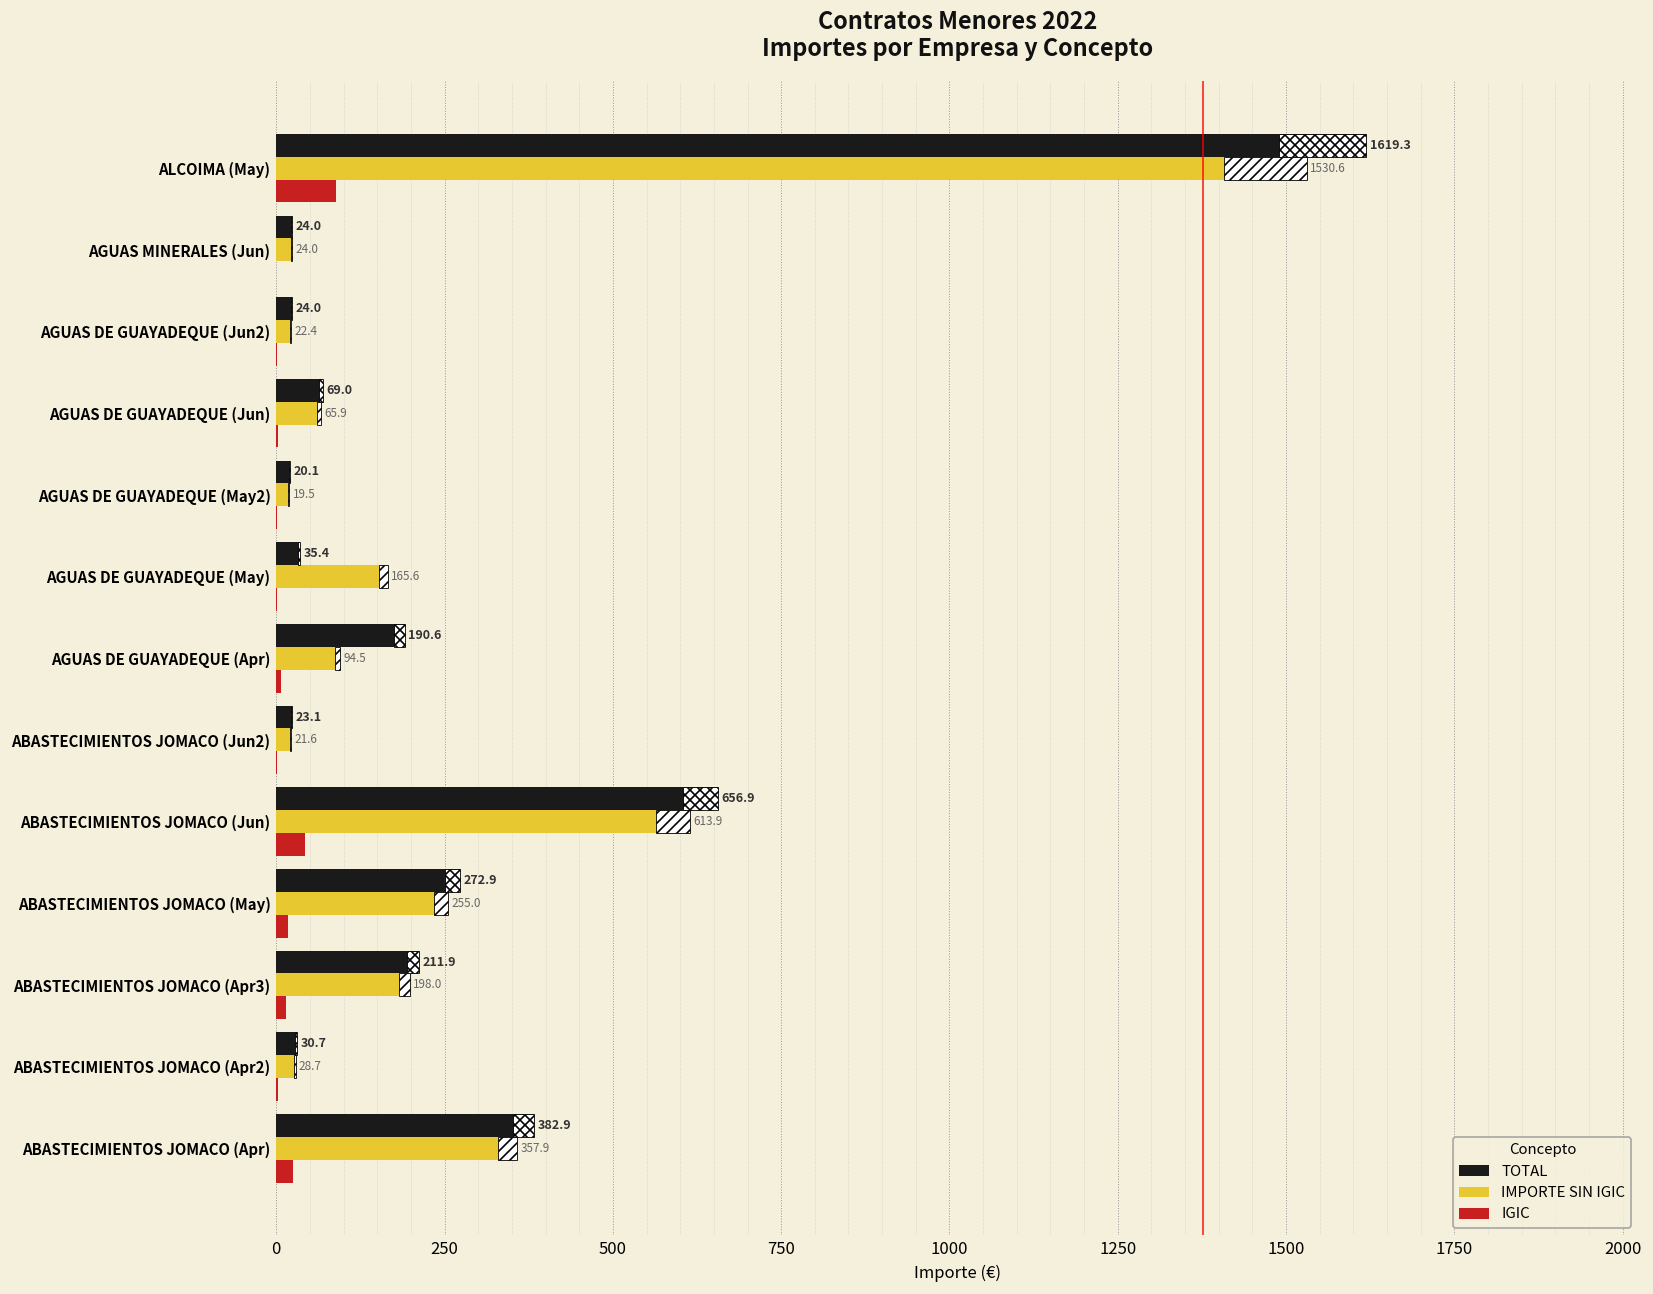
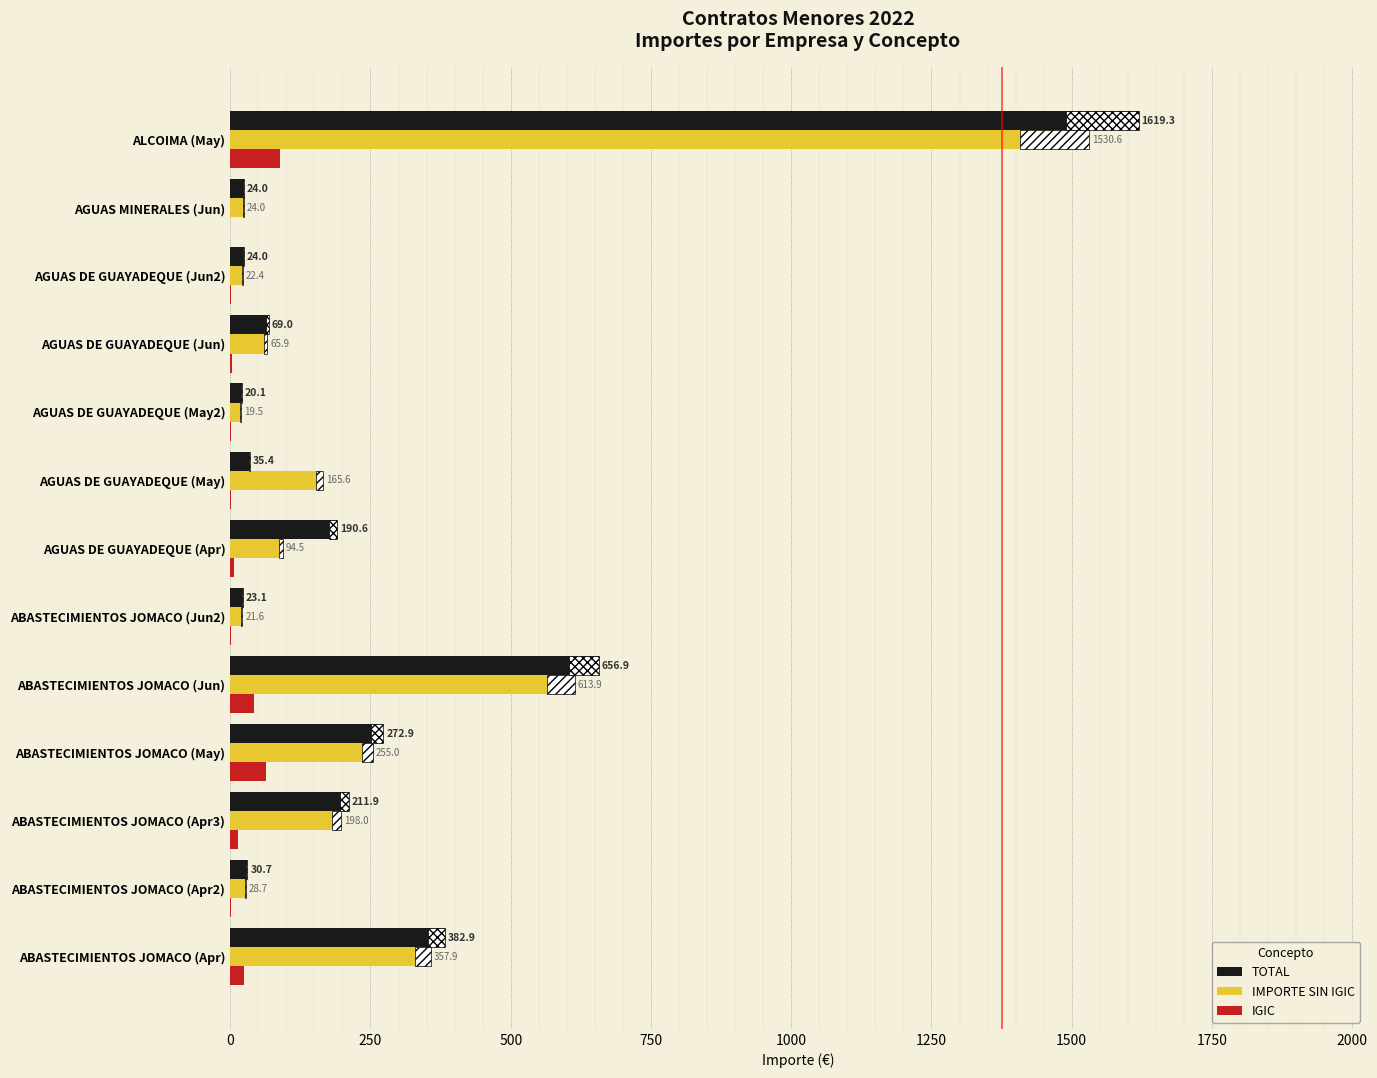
IGIC, ABASTECIMIENTOS JOMACO (May): 20 -> 60
